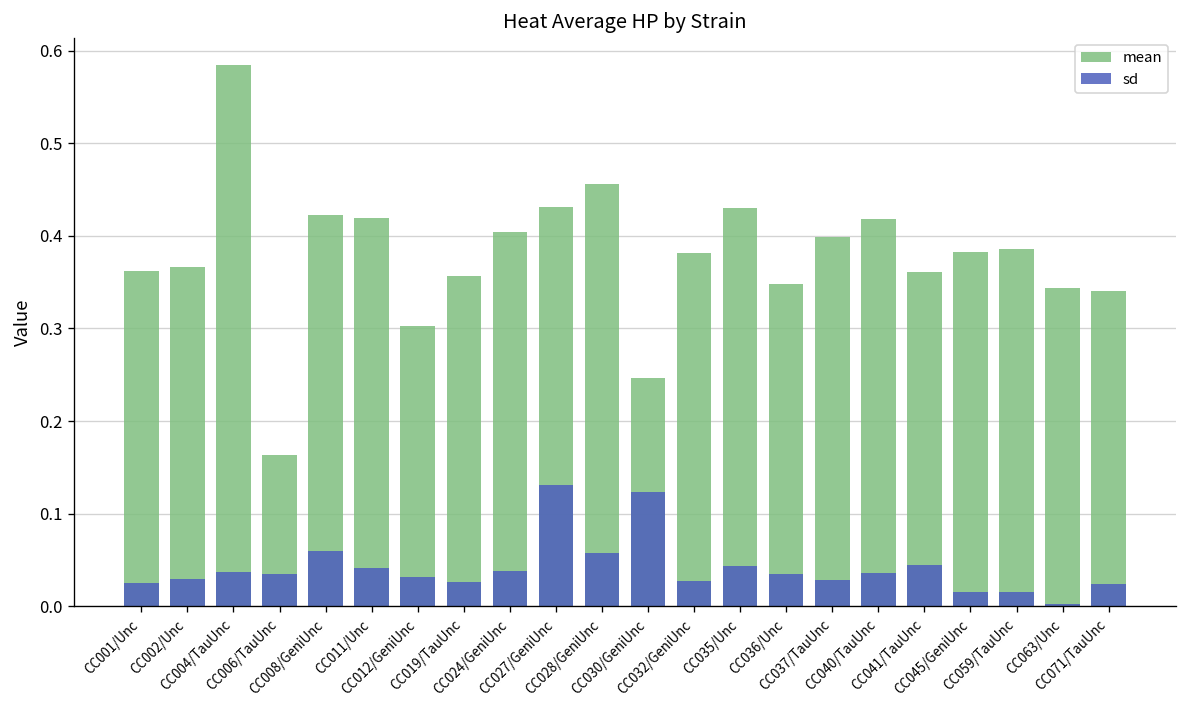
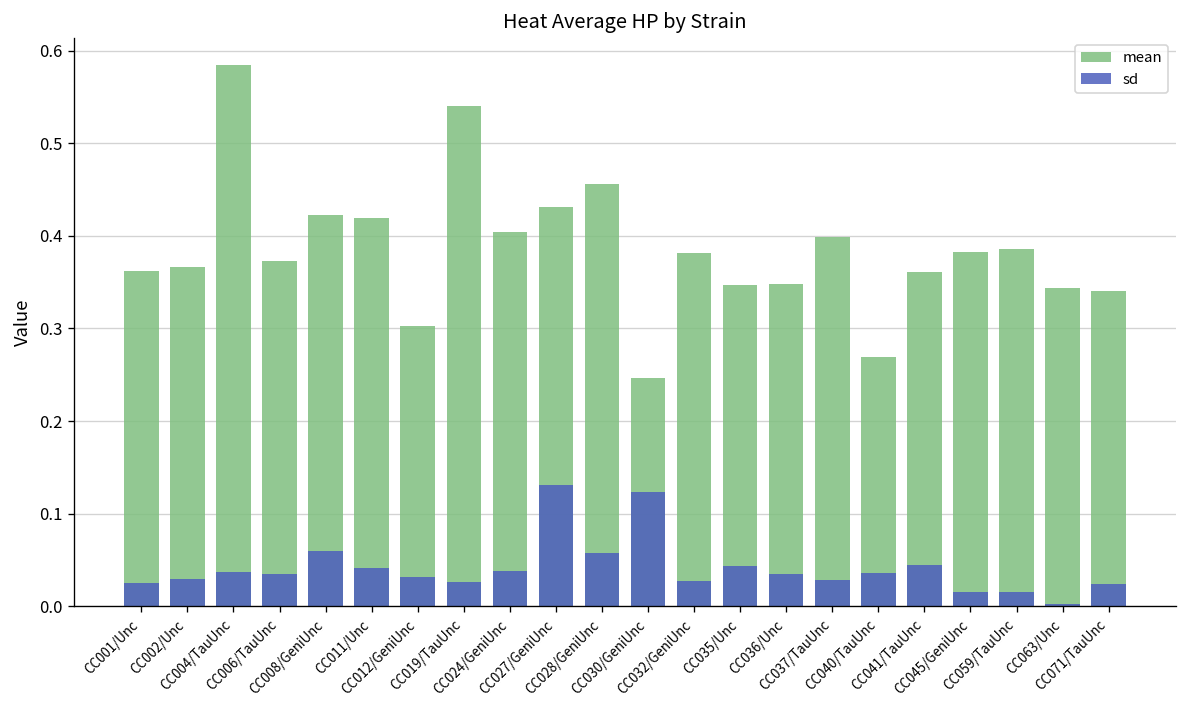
mean, CC006/TauUnc: 0.16 -> 0.37
mean, CC019/TauUnc: 0.36 -> 0.54
mean, CC035/Unc: 0.43 -> 0.35
mean, CC040/TauUnc: 0.42 -> 0.27
